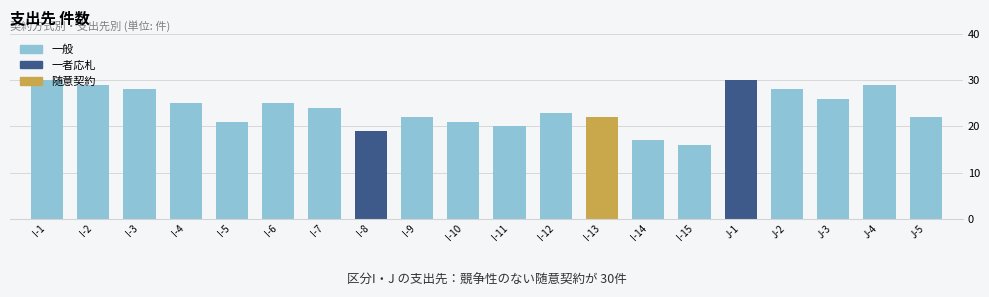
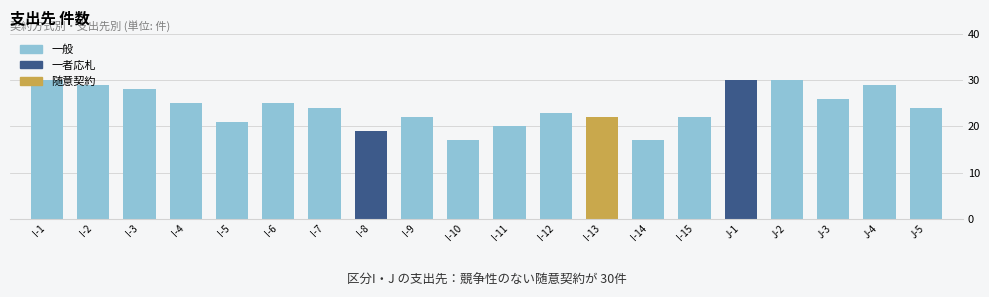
I-10: 21 -> 17
I-15: 16 -> 22
J-2: 28 -> 30
J-5: 22 -> 24
